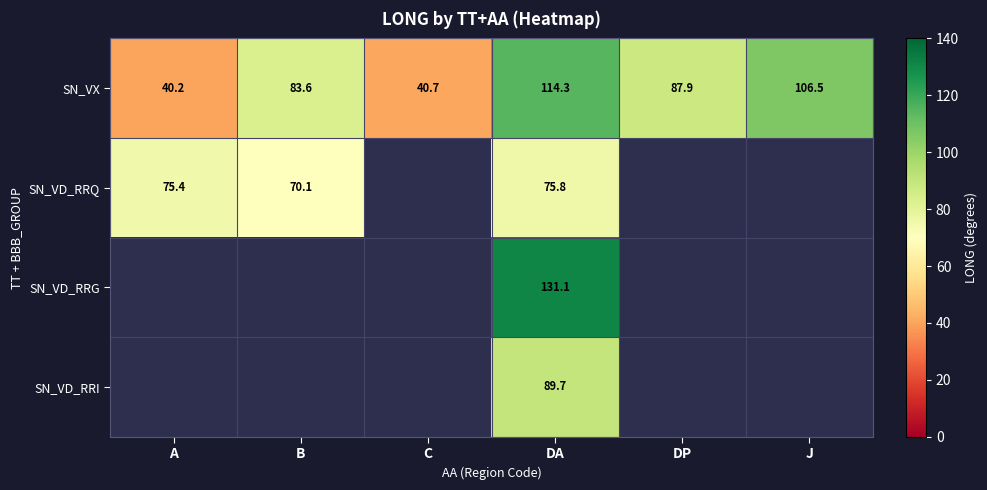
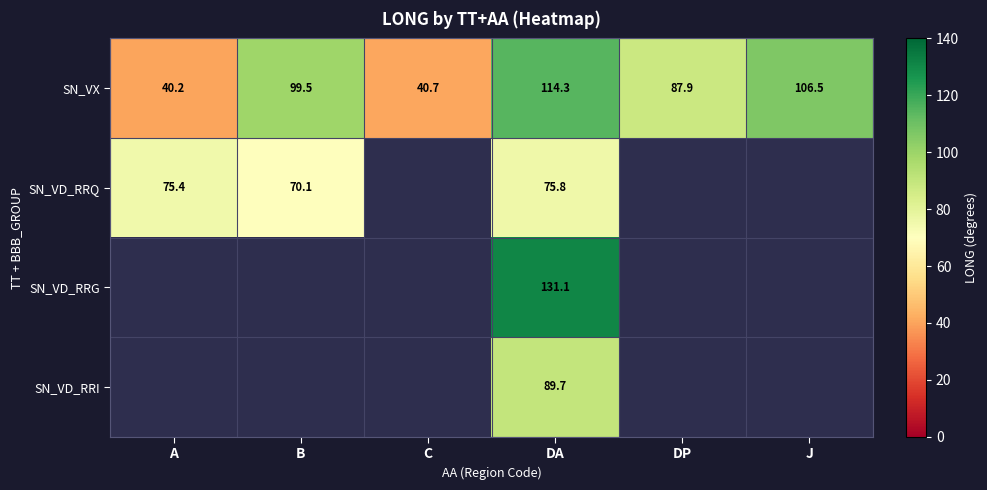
SN_VX, B: 83.6 -> 99.5
